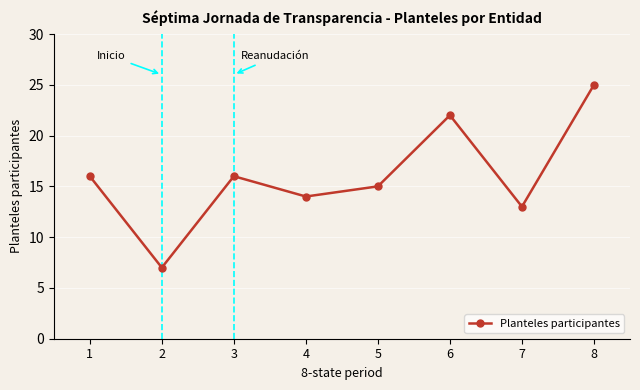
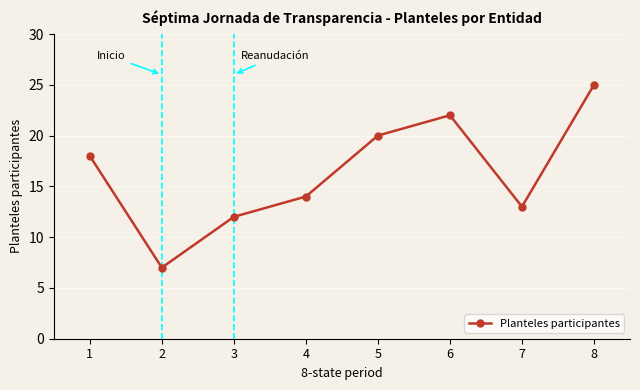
1: 16 -> 18
3: 16 -> 12
5: 15 -> 20
